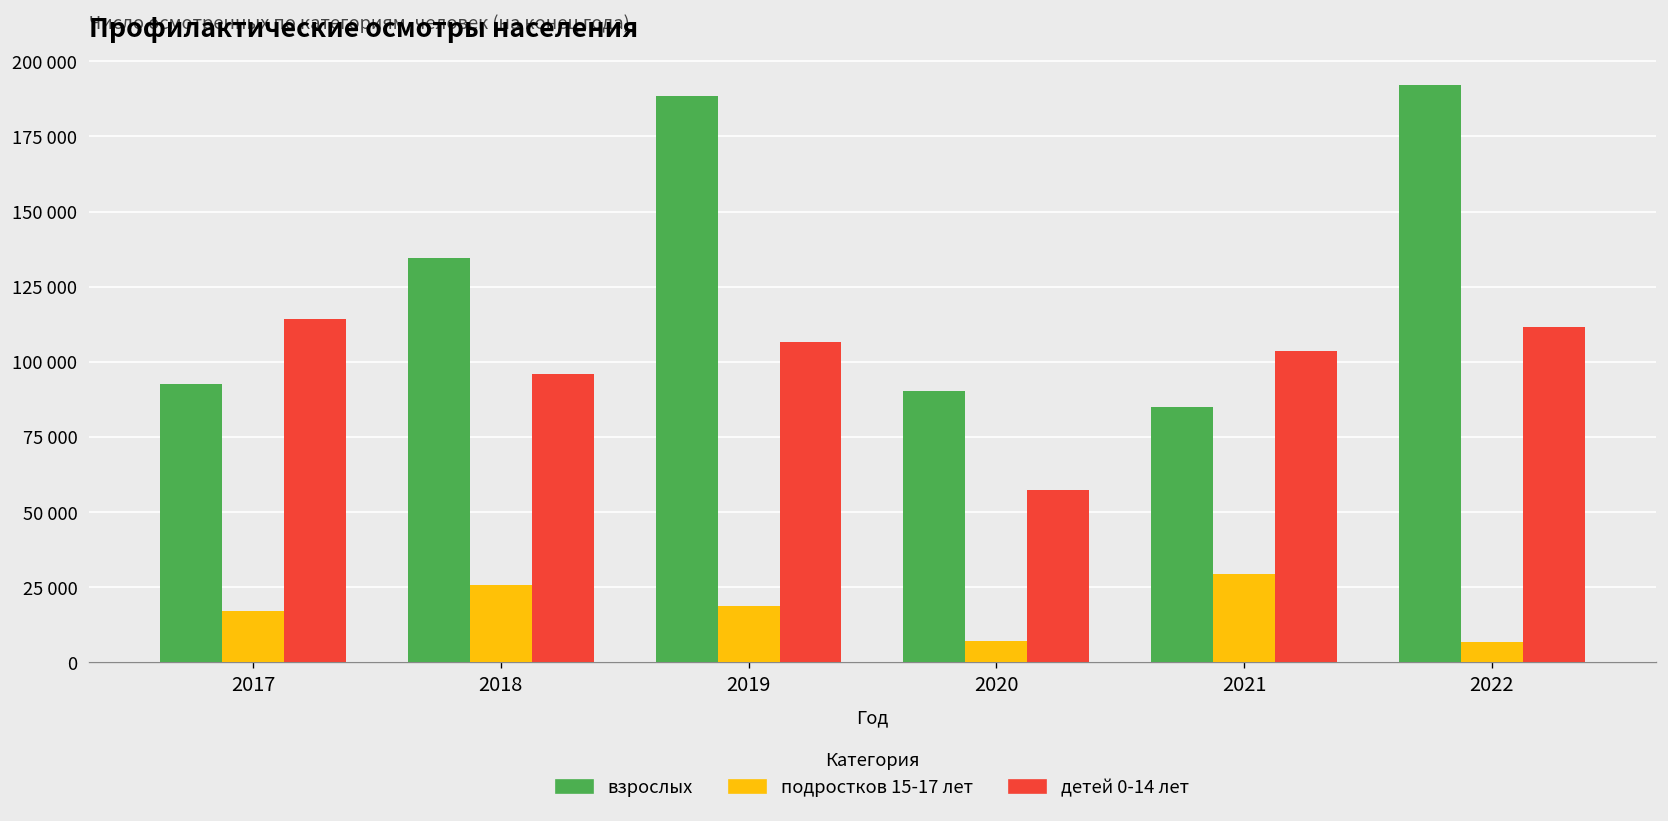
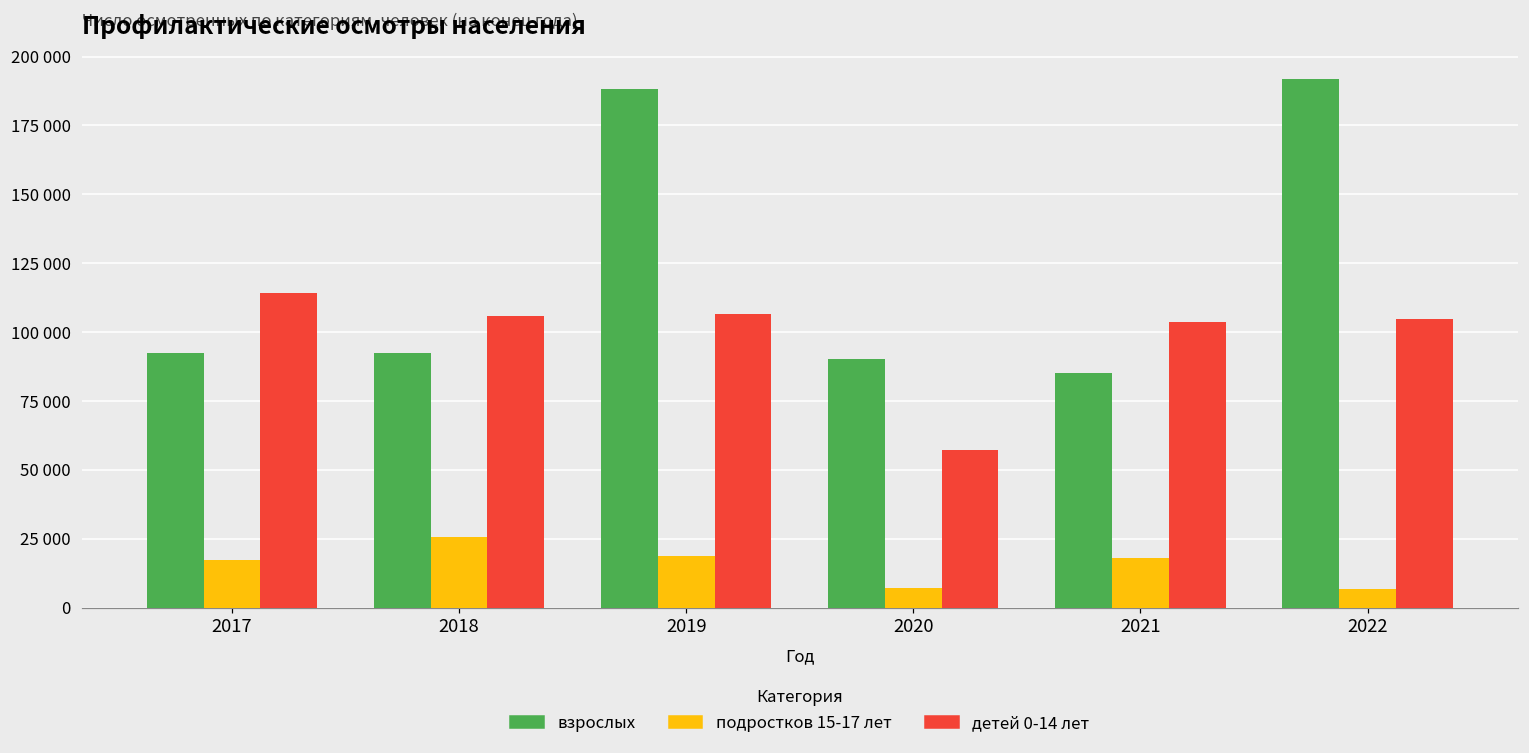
взрослых, 2018: 134000 -> 92000
детей 0-14 лет, 2018: 96000 -> 106000
подростков 15-17 лет, 2021: 29000 -> 18000
детей 0-14 лет, 2022: 111000 -> 105000
